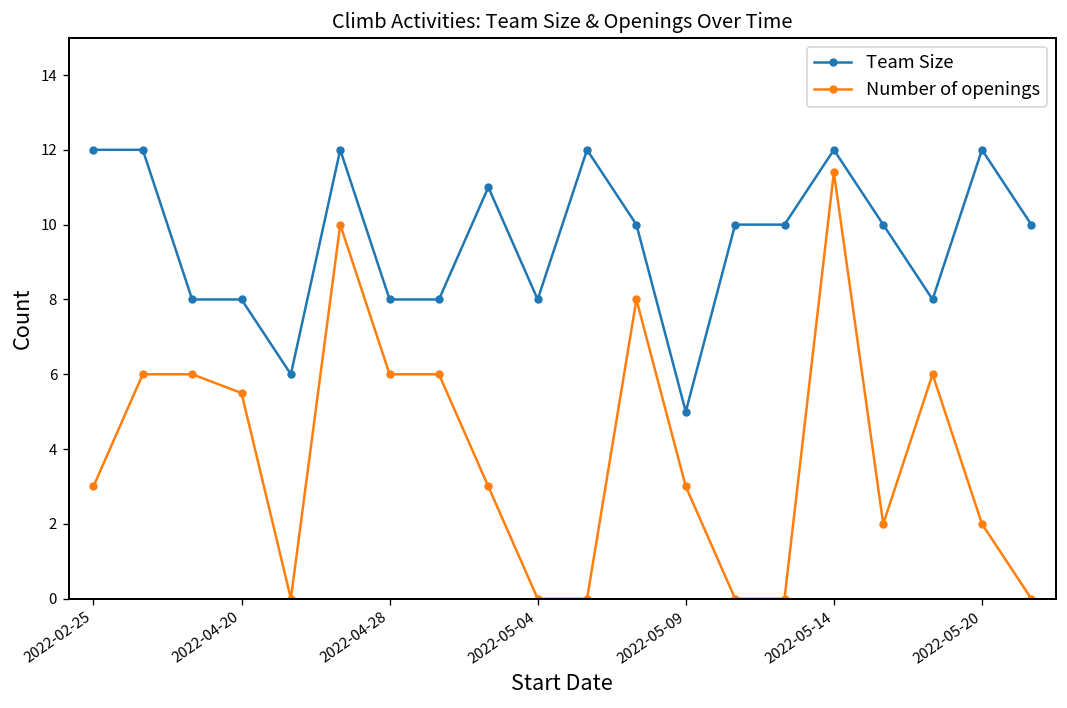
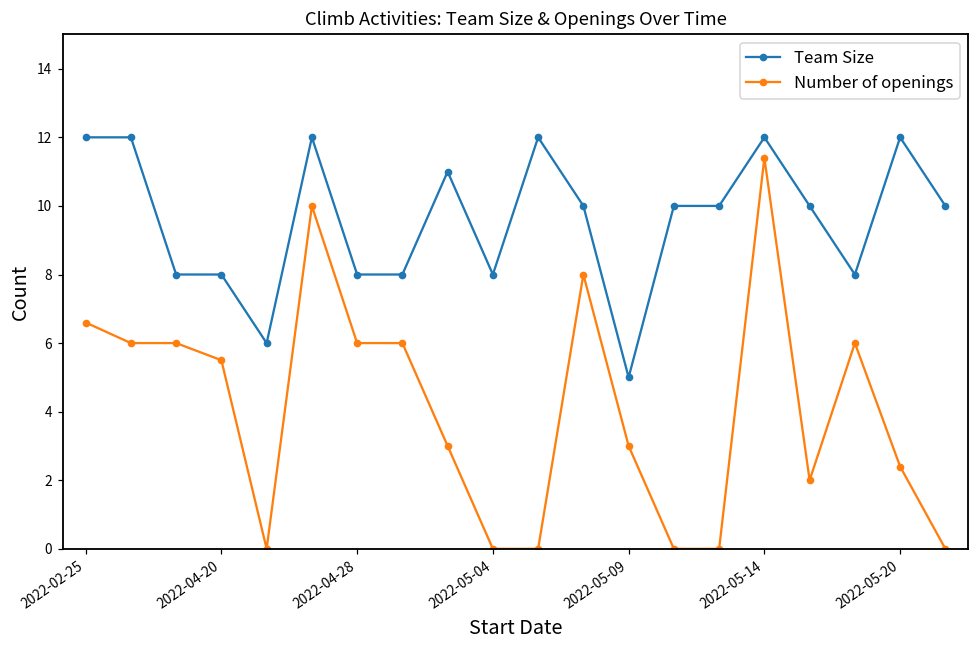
Number of openings, 2022-02-25: 3.0 -> 6.6
Number of openings, 2022-05-20: 2.0 -> 2.4
